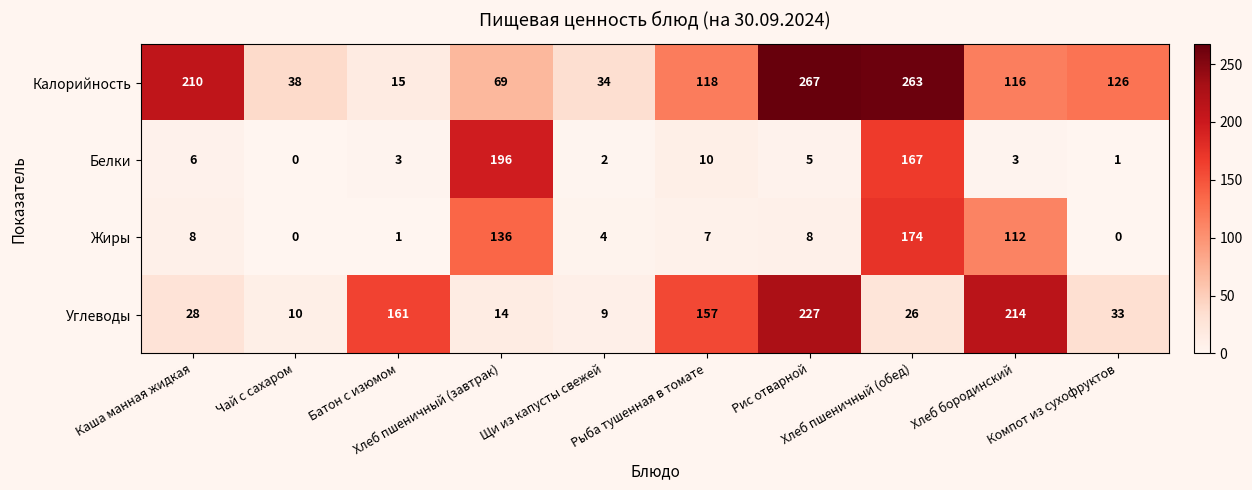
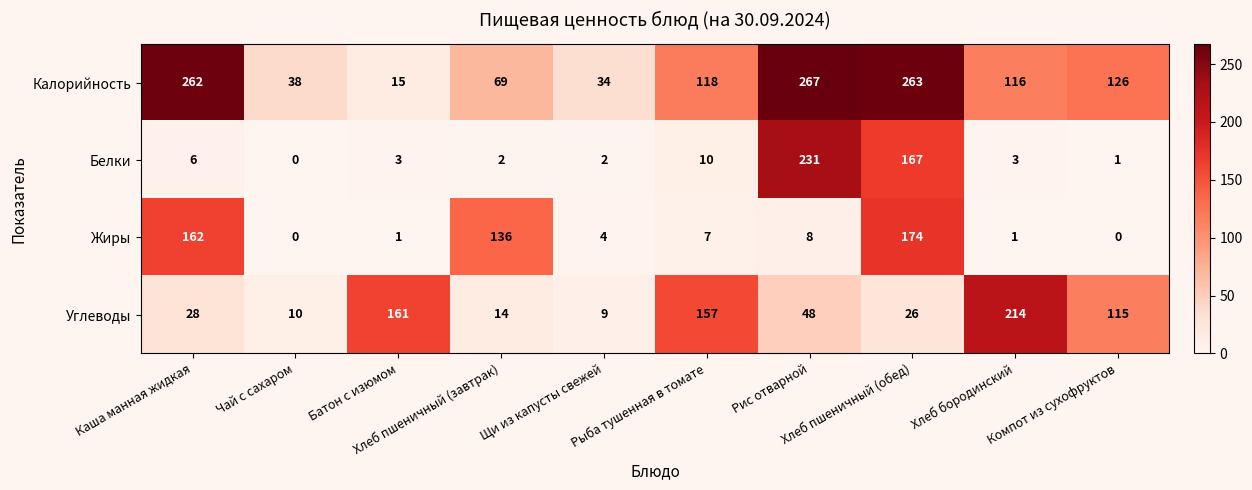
Калорийность, Каша манная жидкая: 210 -> 262
Белки, Хлеб пшеничный (завтрак): 196 -> 2
Белки, Рис отварной: 5 -> 231
Жиры, Каша манная жидкая: 8 -> 162
Жиры, Хлеб бородинский: 112 -> 1
Углеводы, Рис отварной: 227 -> 48
Углеводы, Компот из сухофруктов: 33 -> 115
